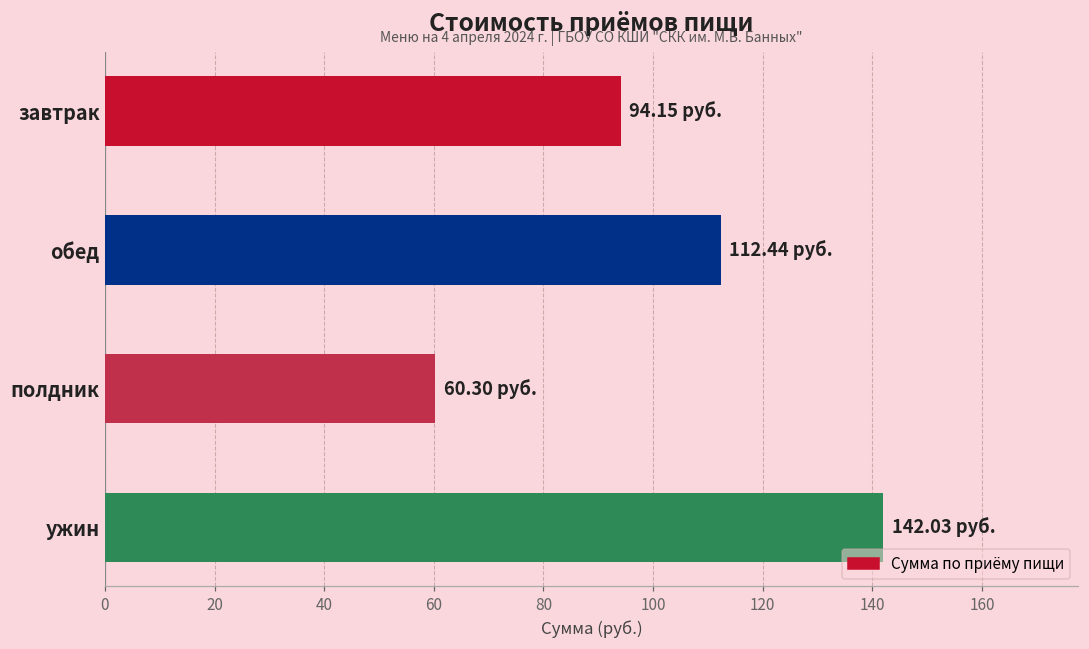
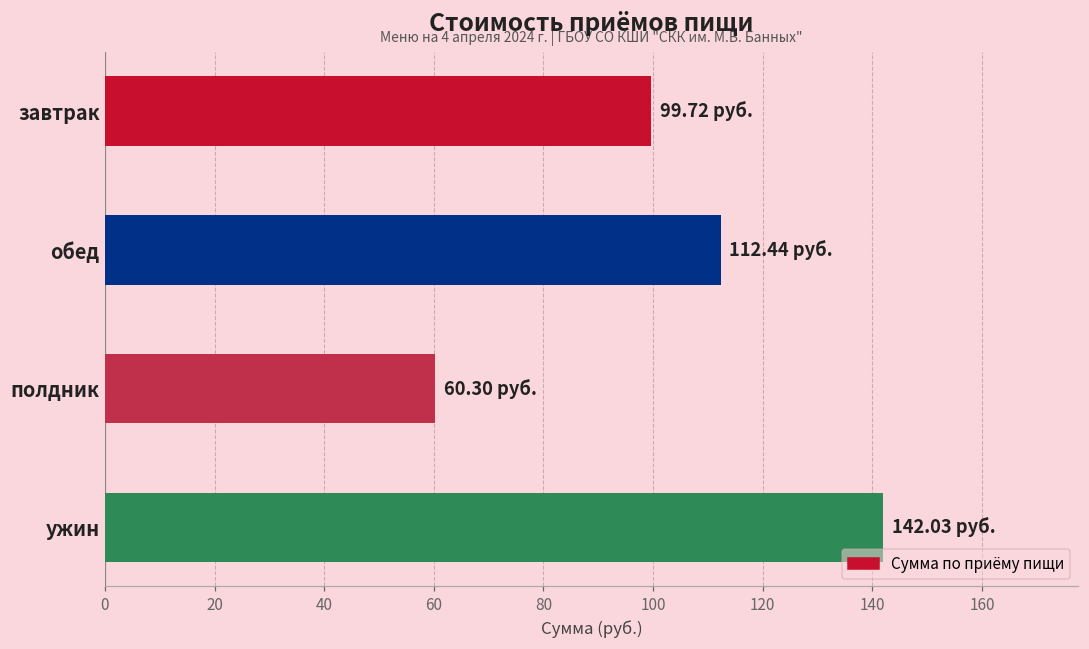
завтрак: 94.15 -> 99.72
